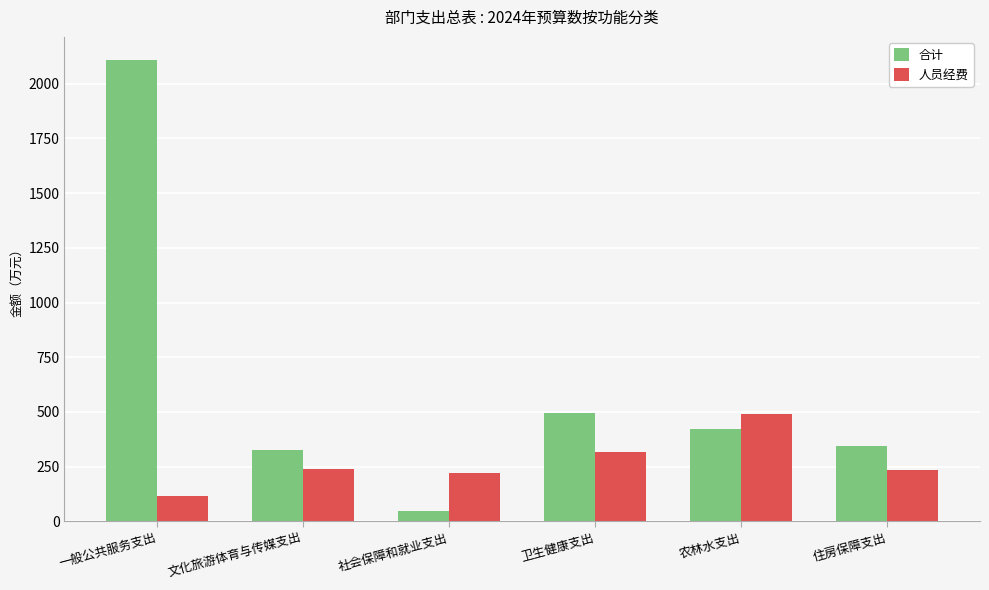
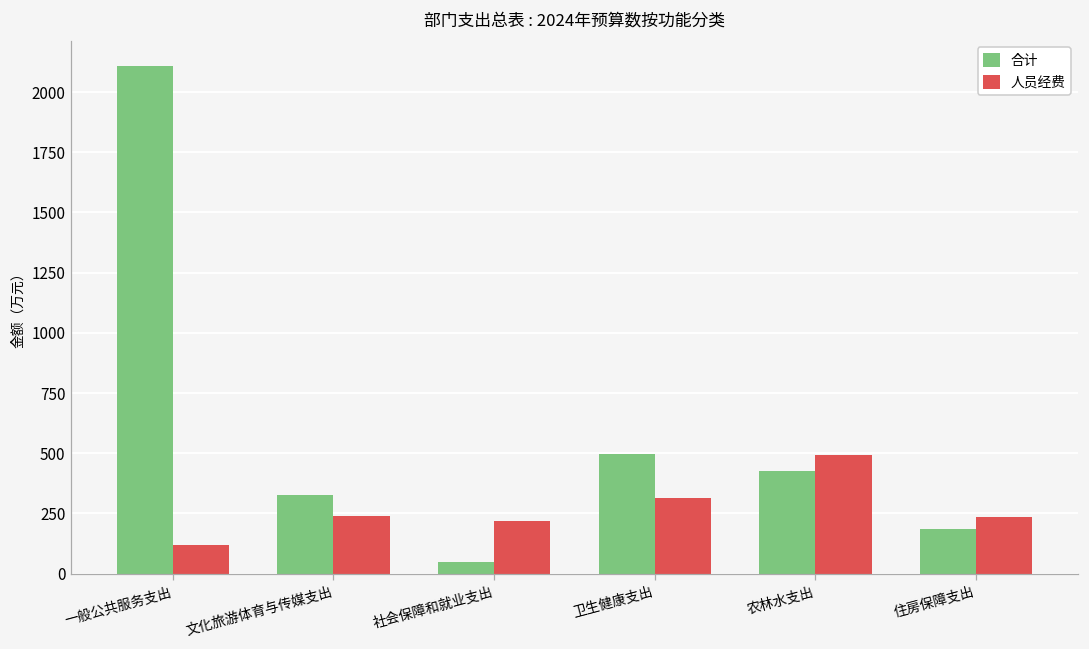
合计, 住房保障支出: 340 -> 180
